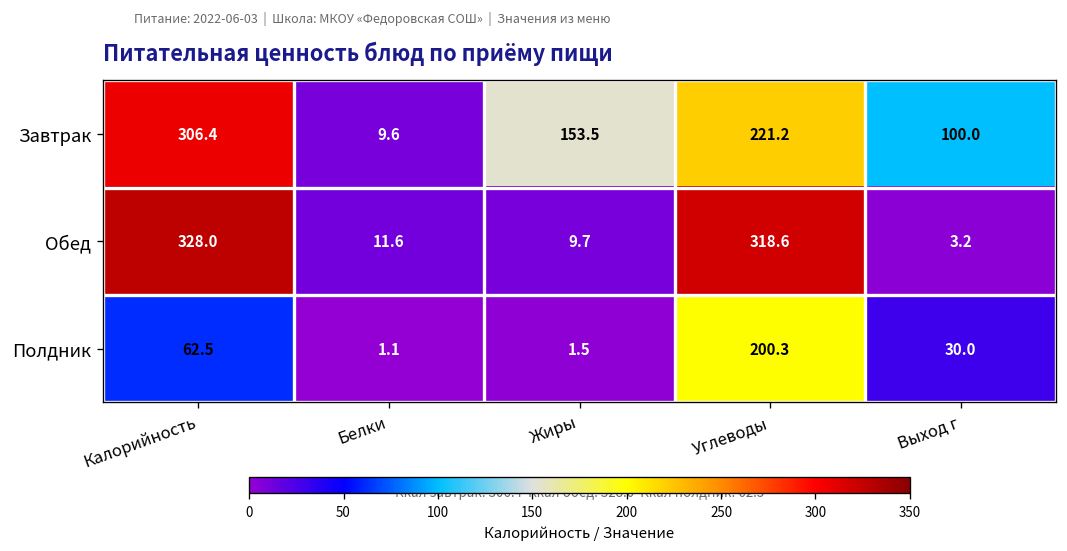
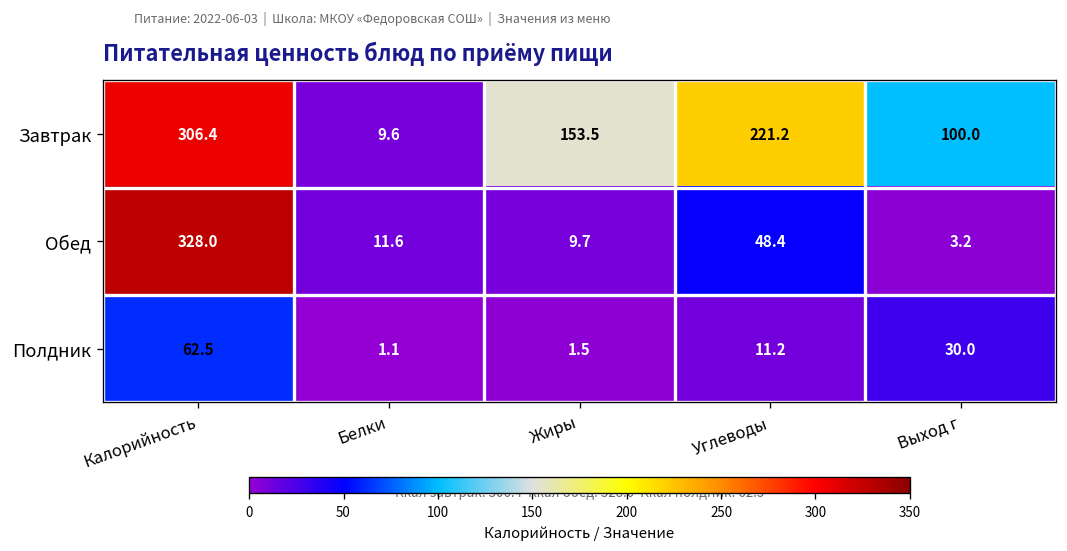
Обед, Углеводы: 318.6 -> 48.4
Полдник, Углеводы: 200.3 -> 11.2
